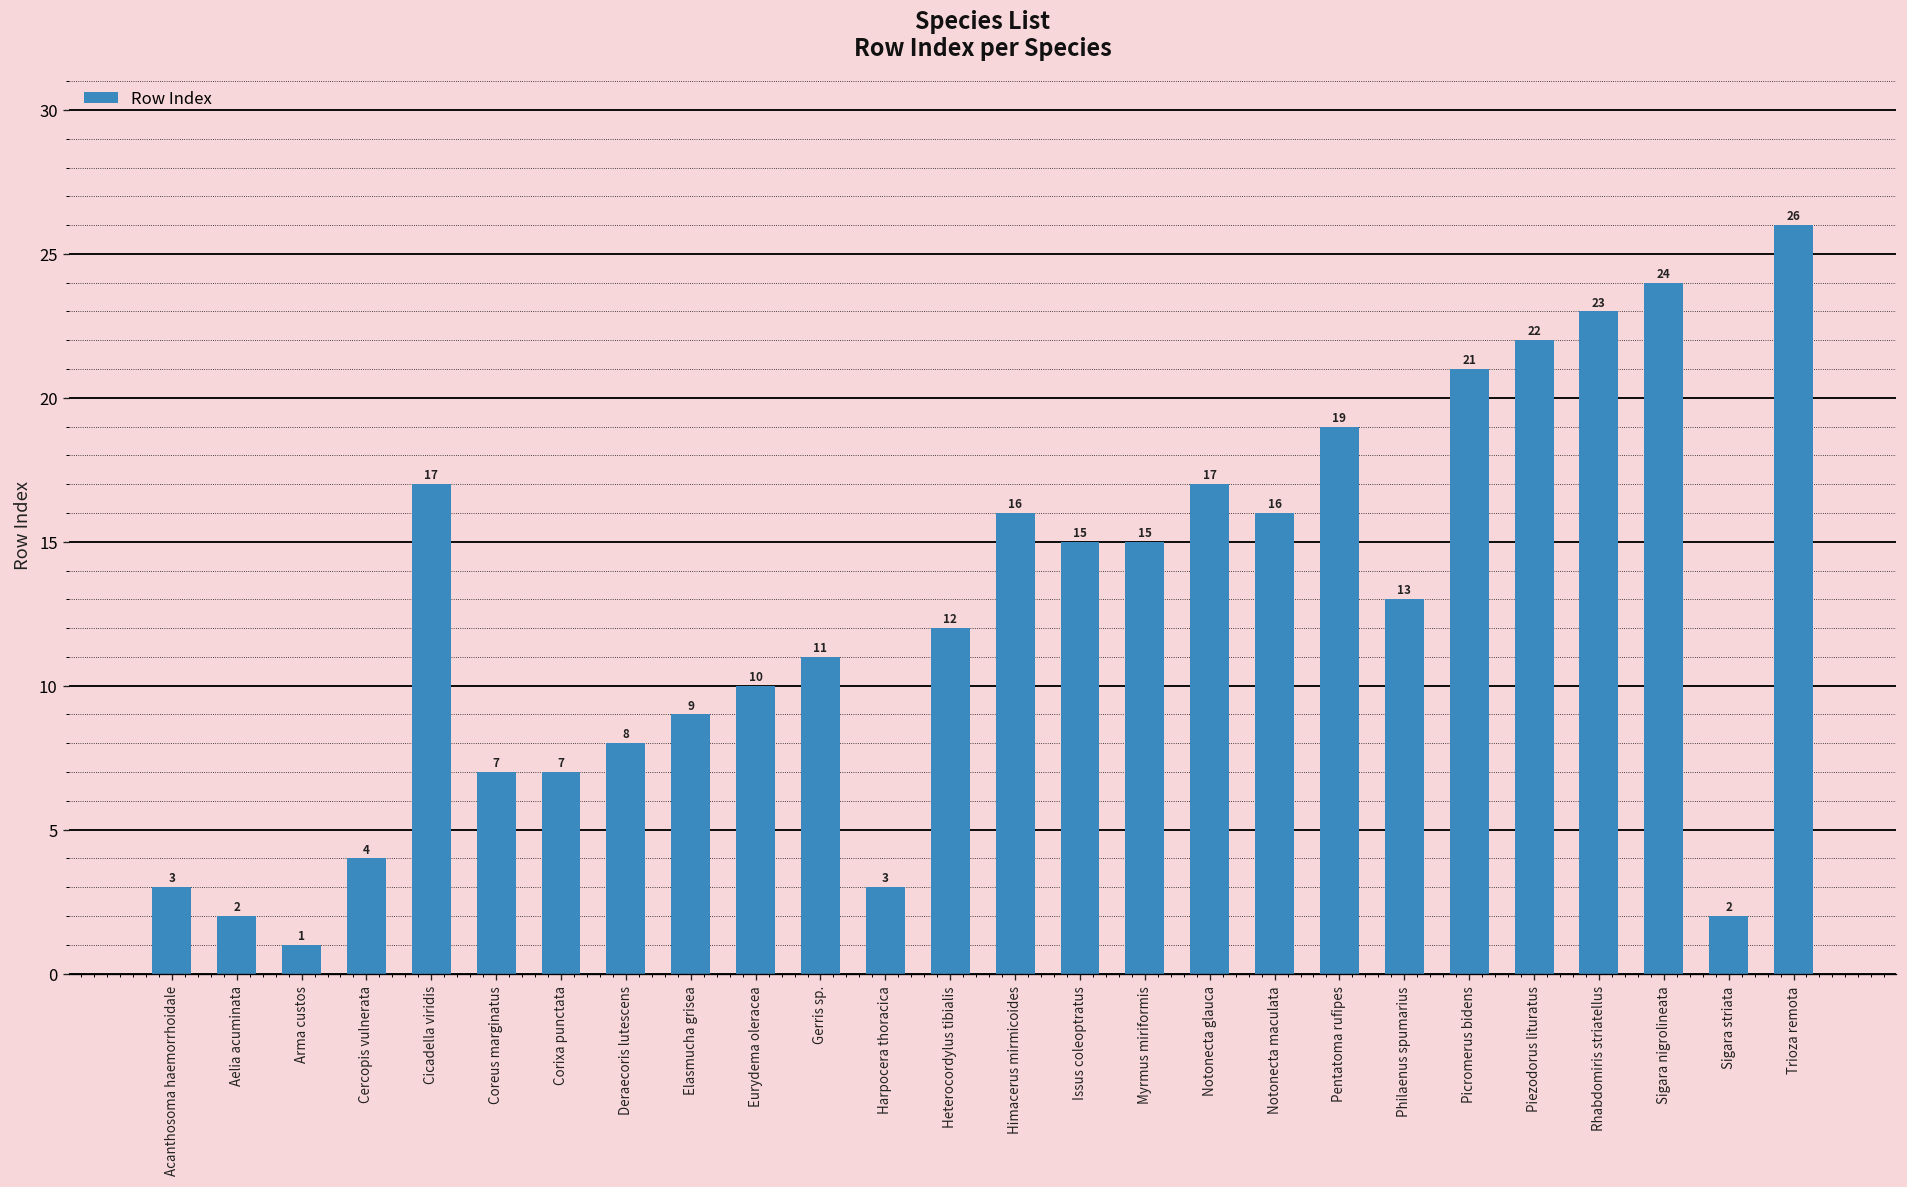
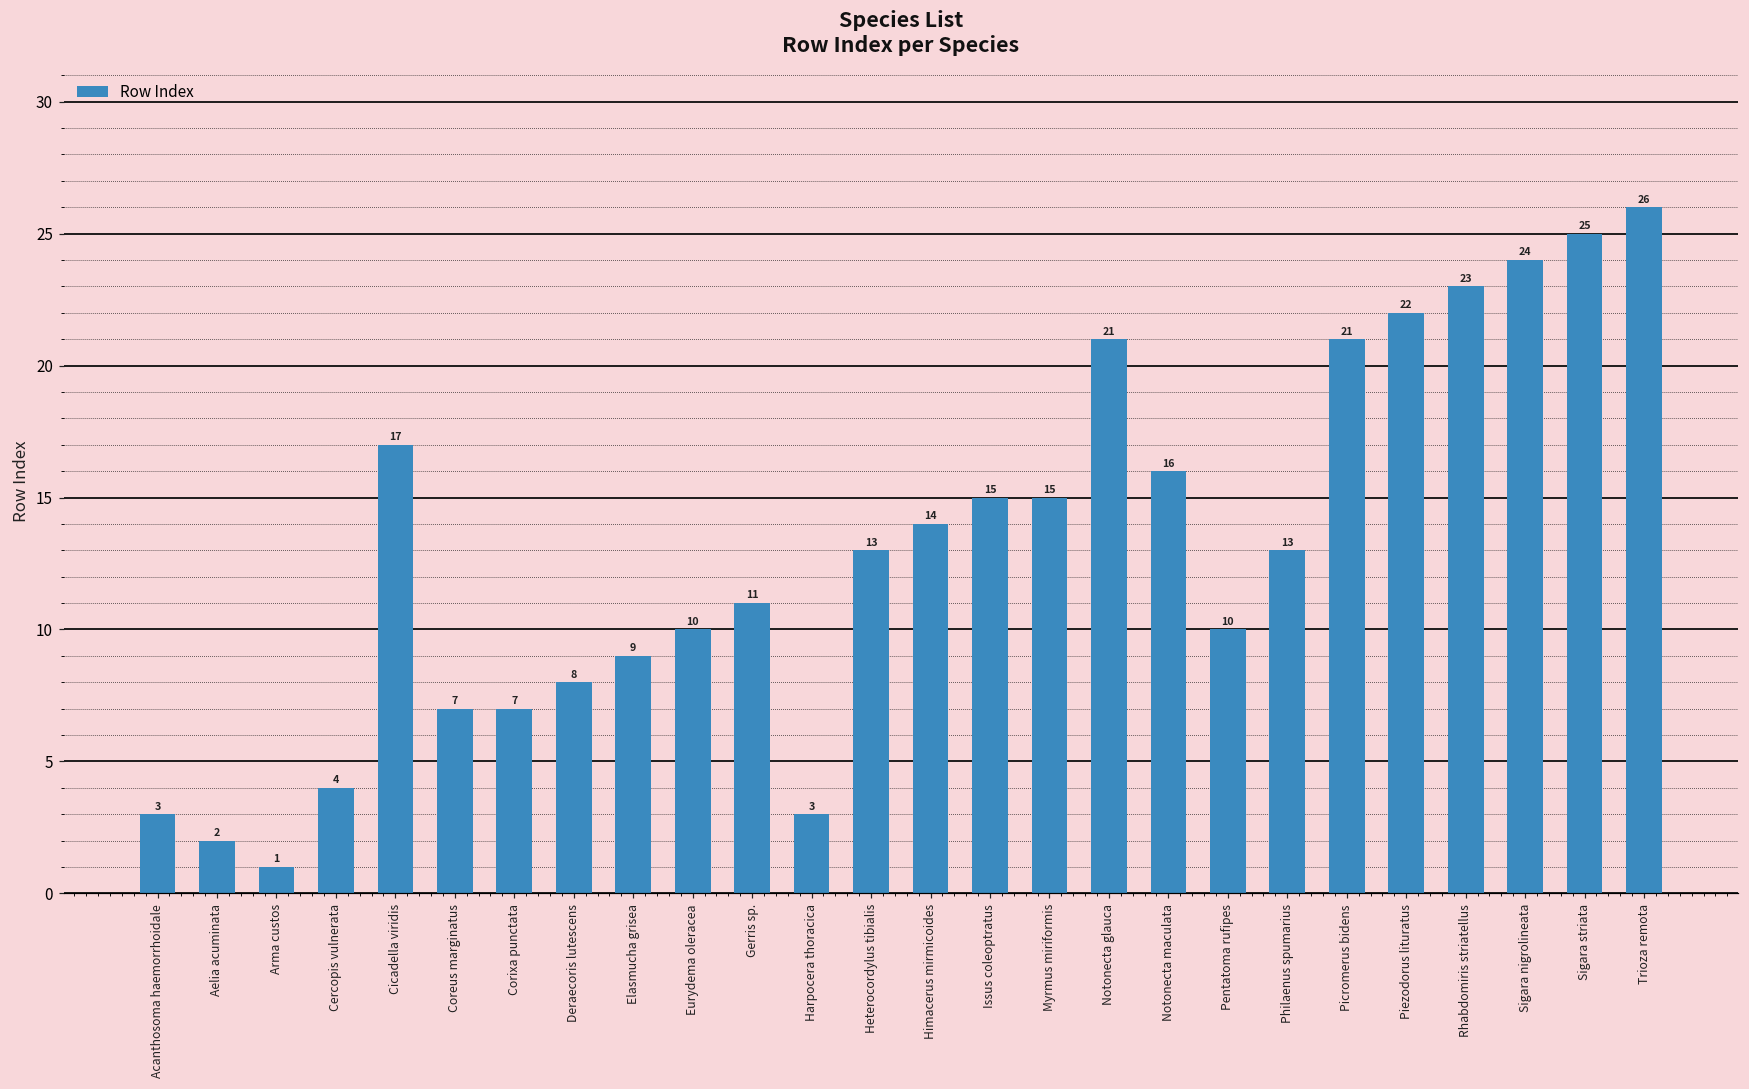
Heterocordylus tibialis: 12 -> 13
Himacerus mirmicoides: 16 -> 14
Notonecta glauca: 17 -> 21
Pentatoma rufipes: 19 -> 10
Sigara striata: 2 -> 25
